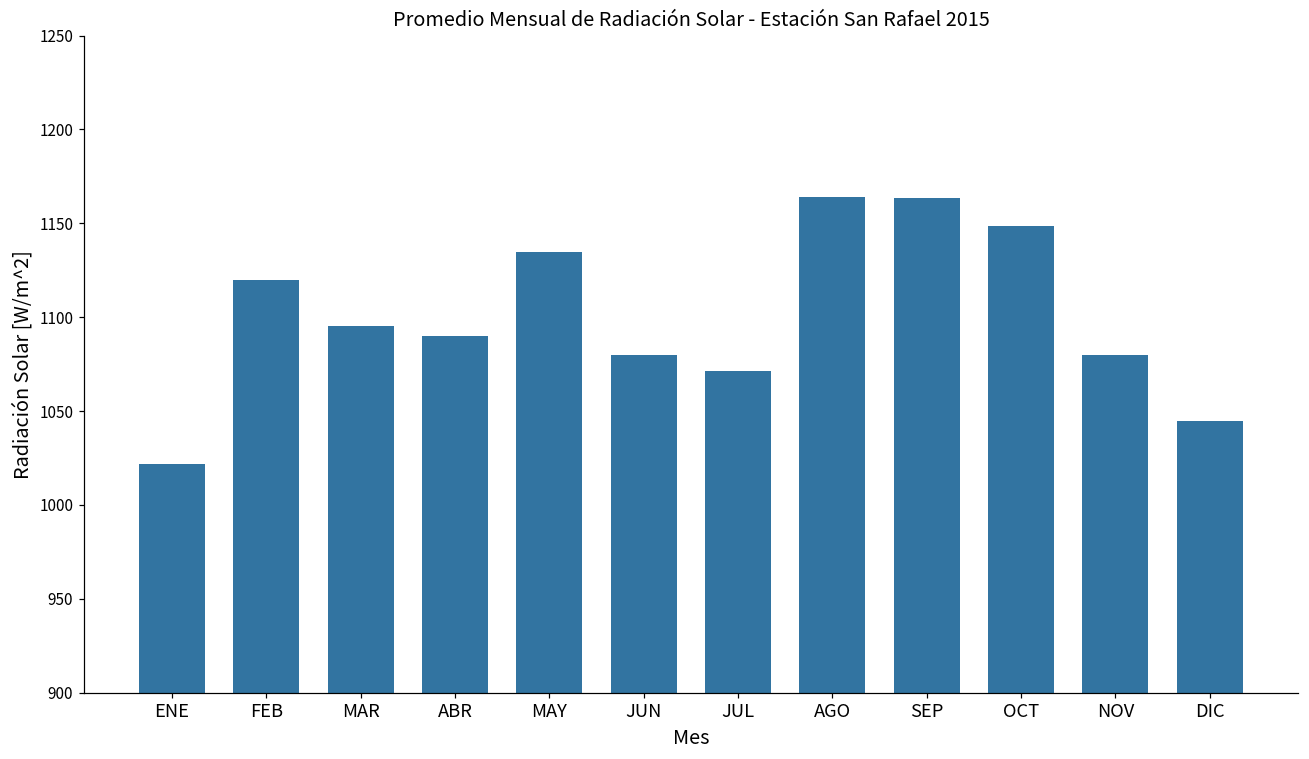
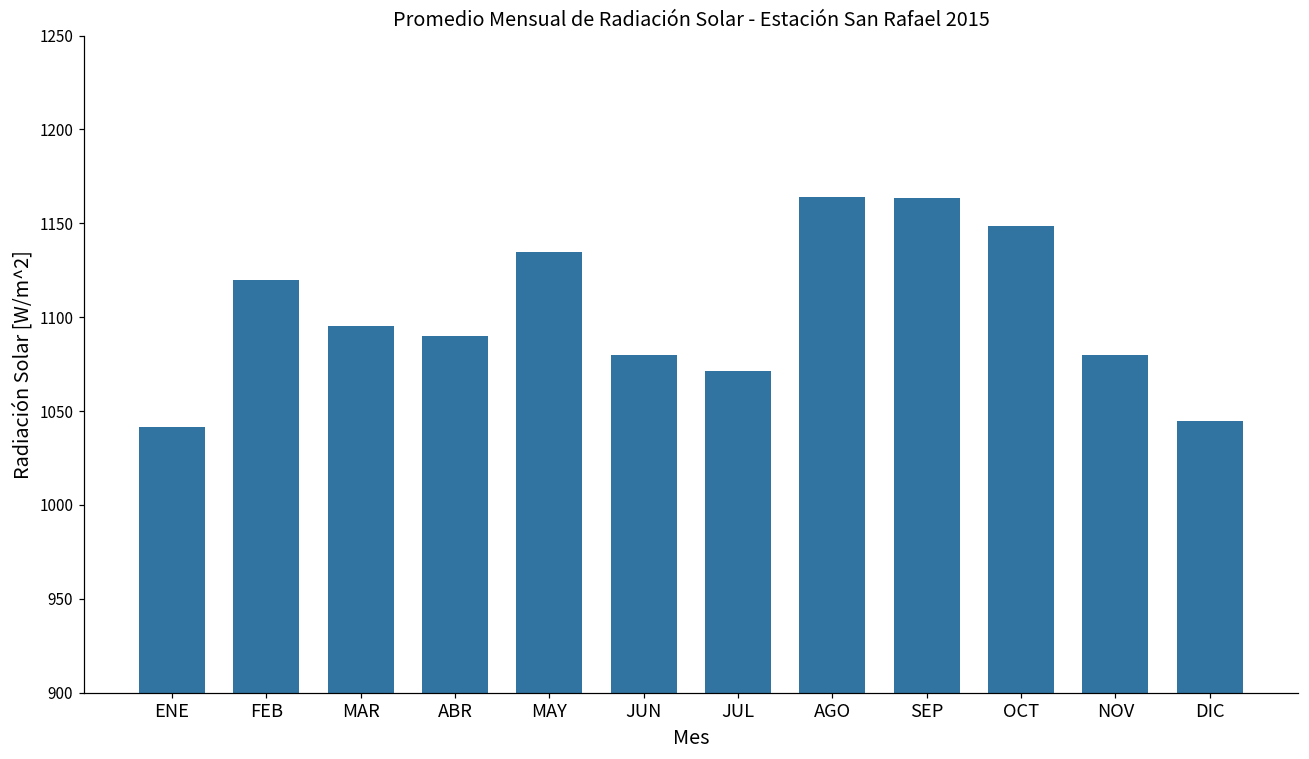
ENE: 1022 -> 1041
